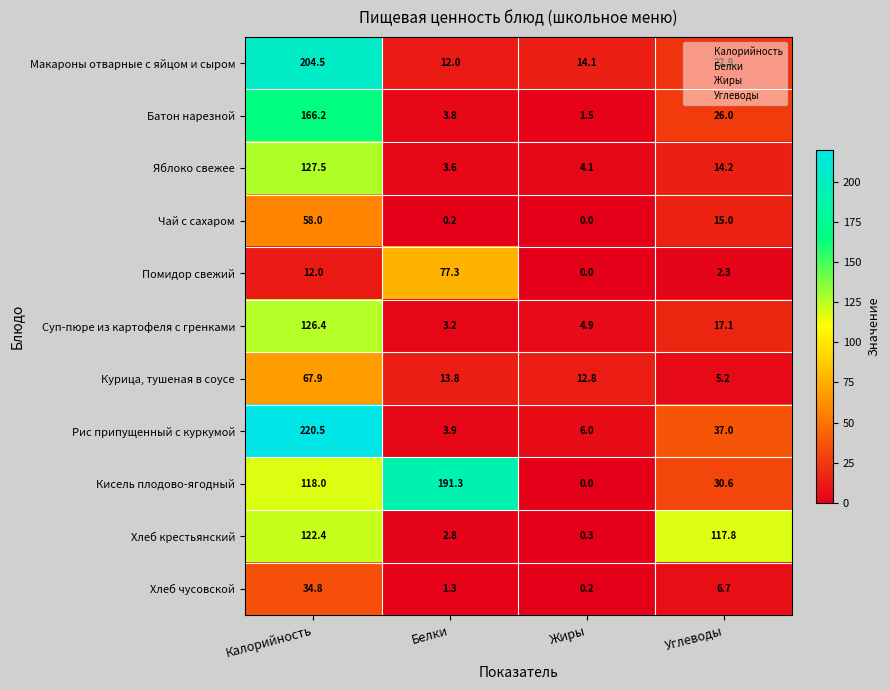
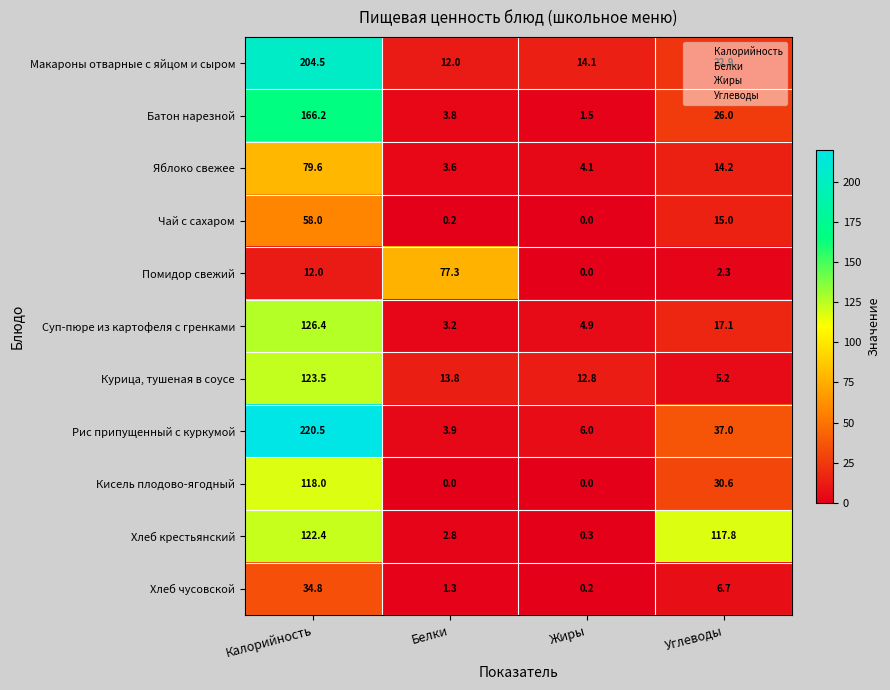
Яблоко свежее, Калорийность: 127.5 -> 79.6
Курица, тушеная в соусе, Калорийность: 67.9 -> 123.5
Кисель плодово-ягодный, Белки: 191.3 -> 0.0
